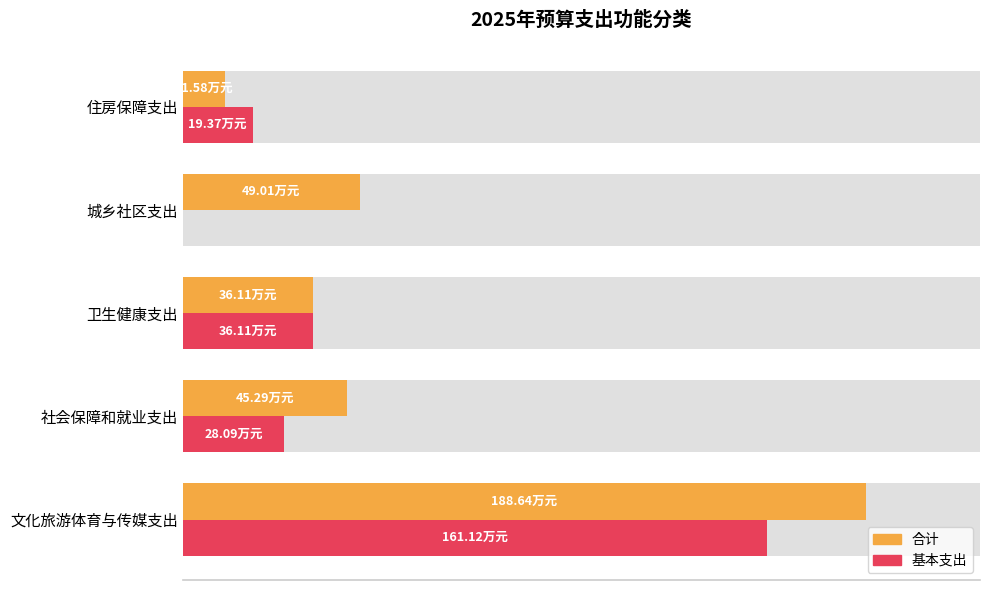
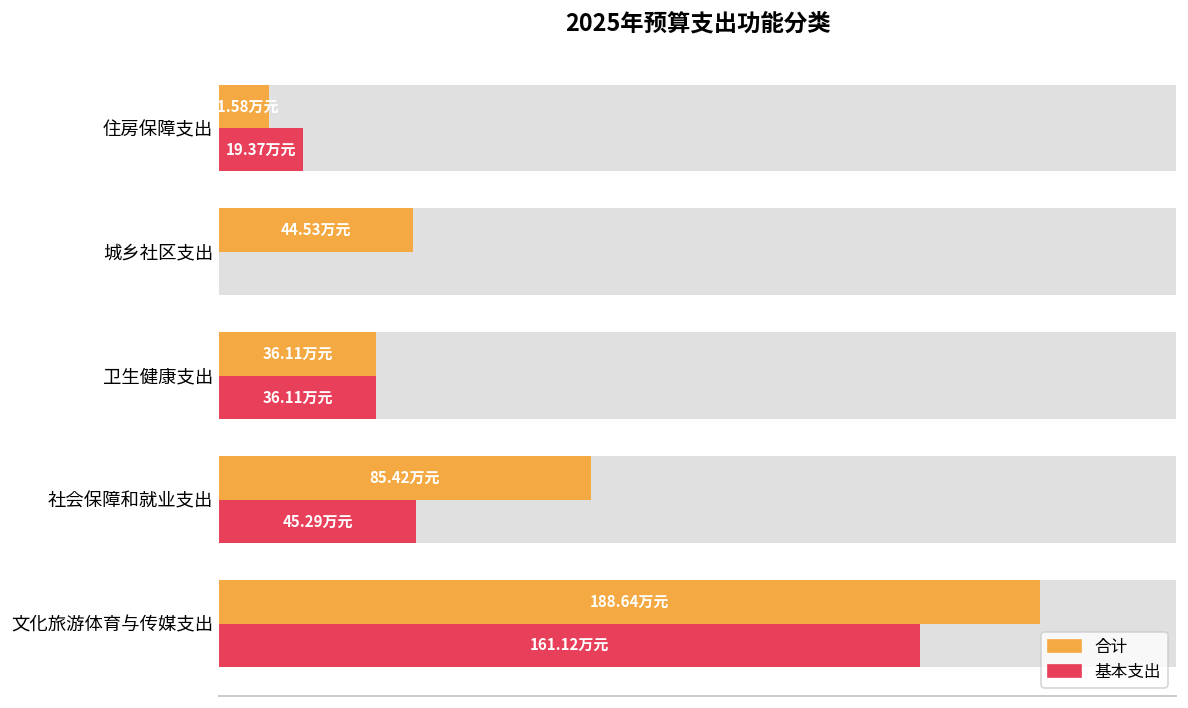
合计, 城乡社区支出: 49.01 -> 44.53
合计, 社会保障和就业支出: 45.29 -> 85.42
基本支出, 社会保障和就业支出: 28.09 -> 45.29
